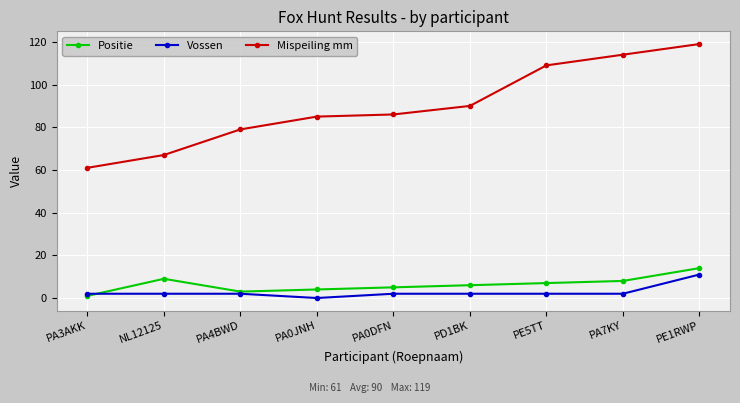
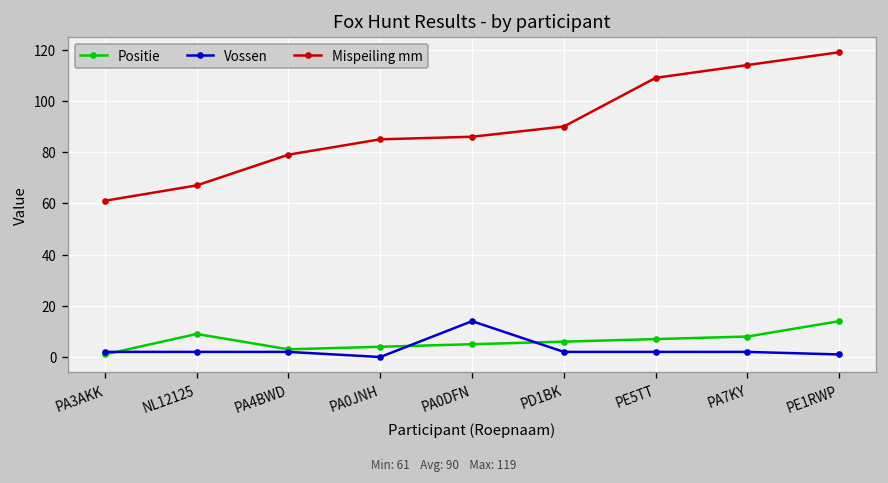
Vossen, PA0DFN: 2 -> 14
Vossen, PE1RWP: 11 -> 1
